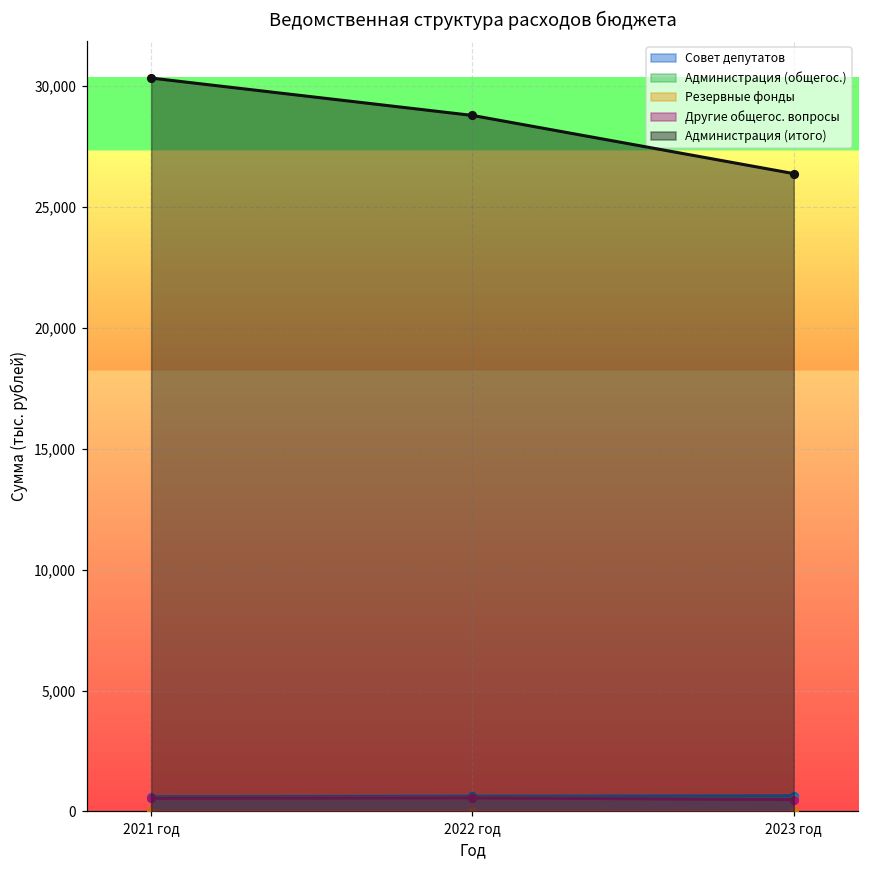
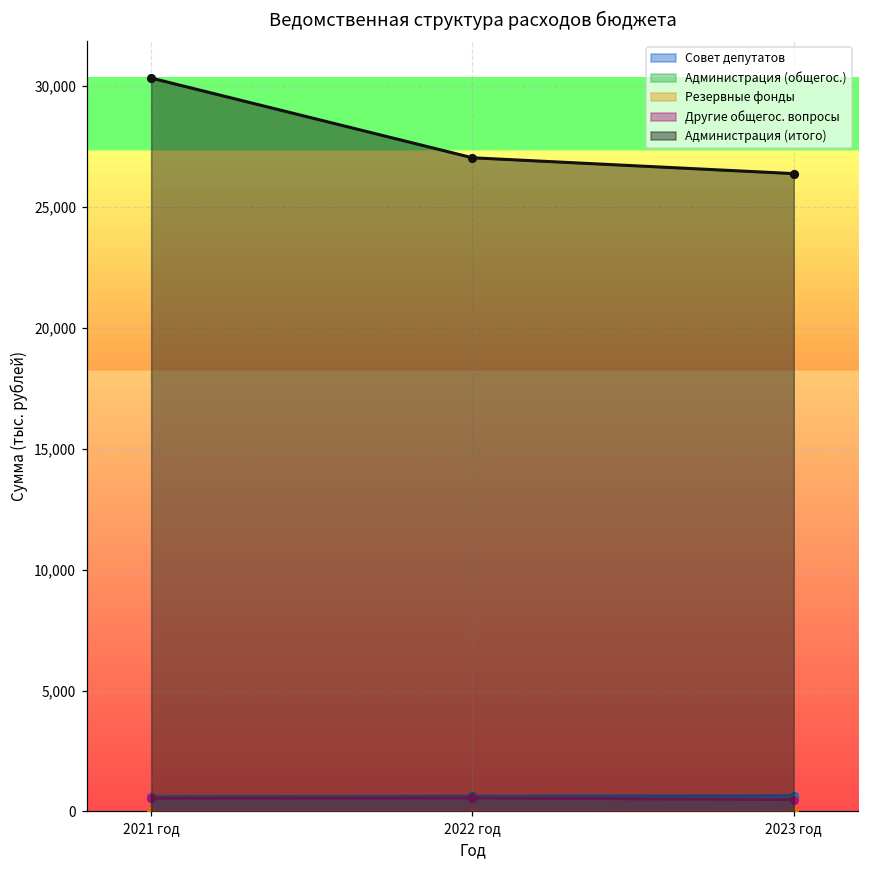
Администрация (итого), 2022 год: 28,800 -> 27,000
